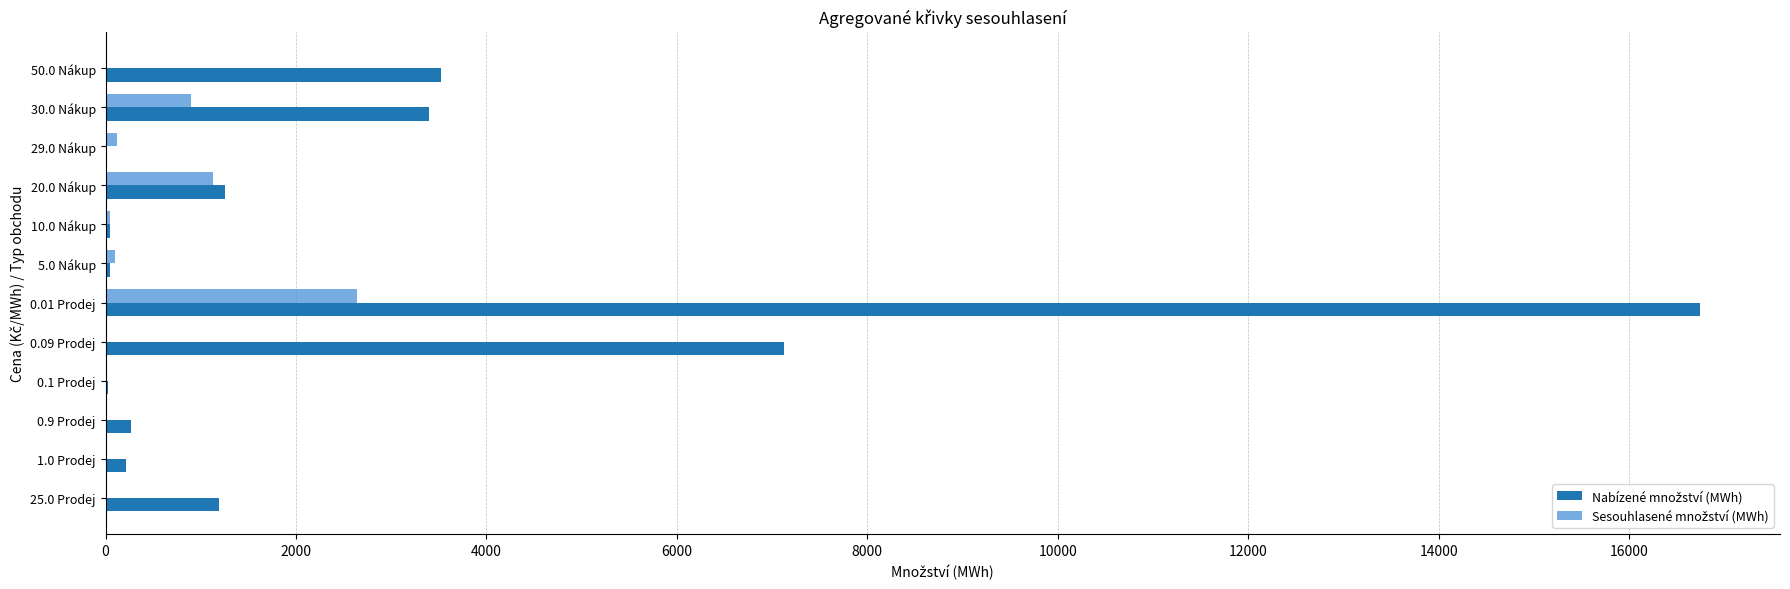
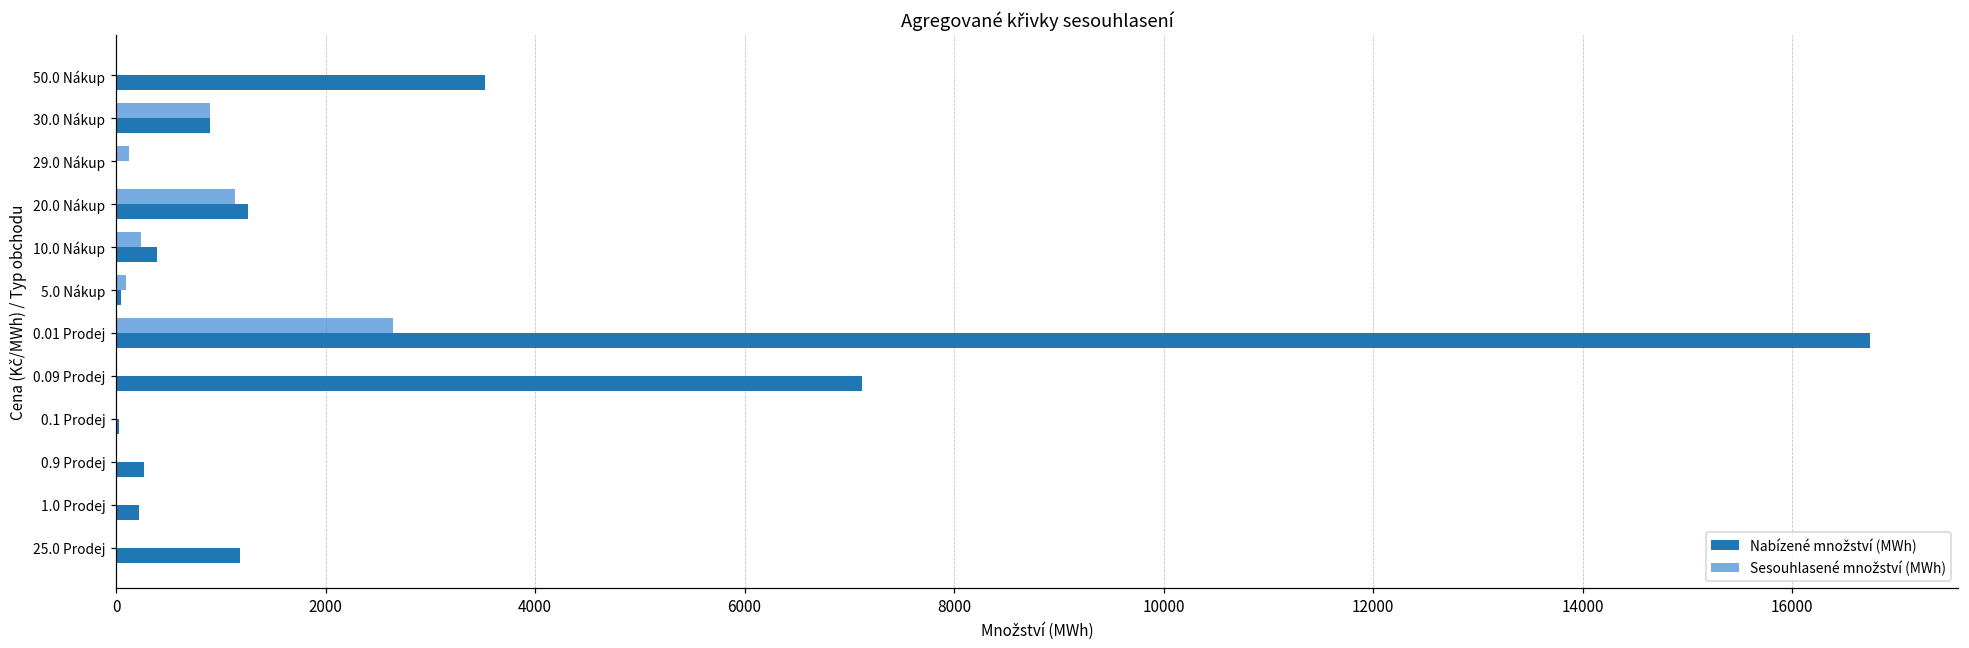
Nabízené množství (MWh), 30.0 Nákup: 3400 -> 900
Sesouhlasené množství (MWh), 10.0 Nákup: 0 -> 200
Nabízené množství (MWh), 10.0 Nákup: 0 -> 400
